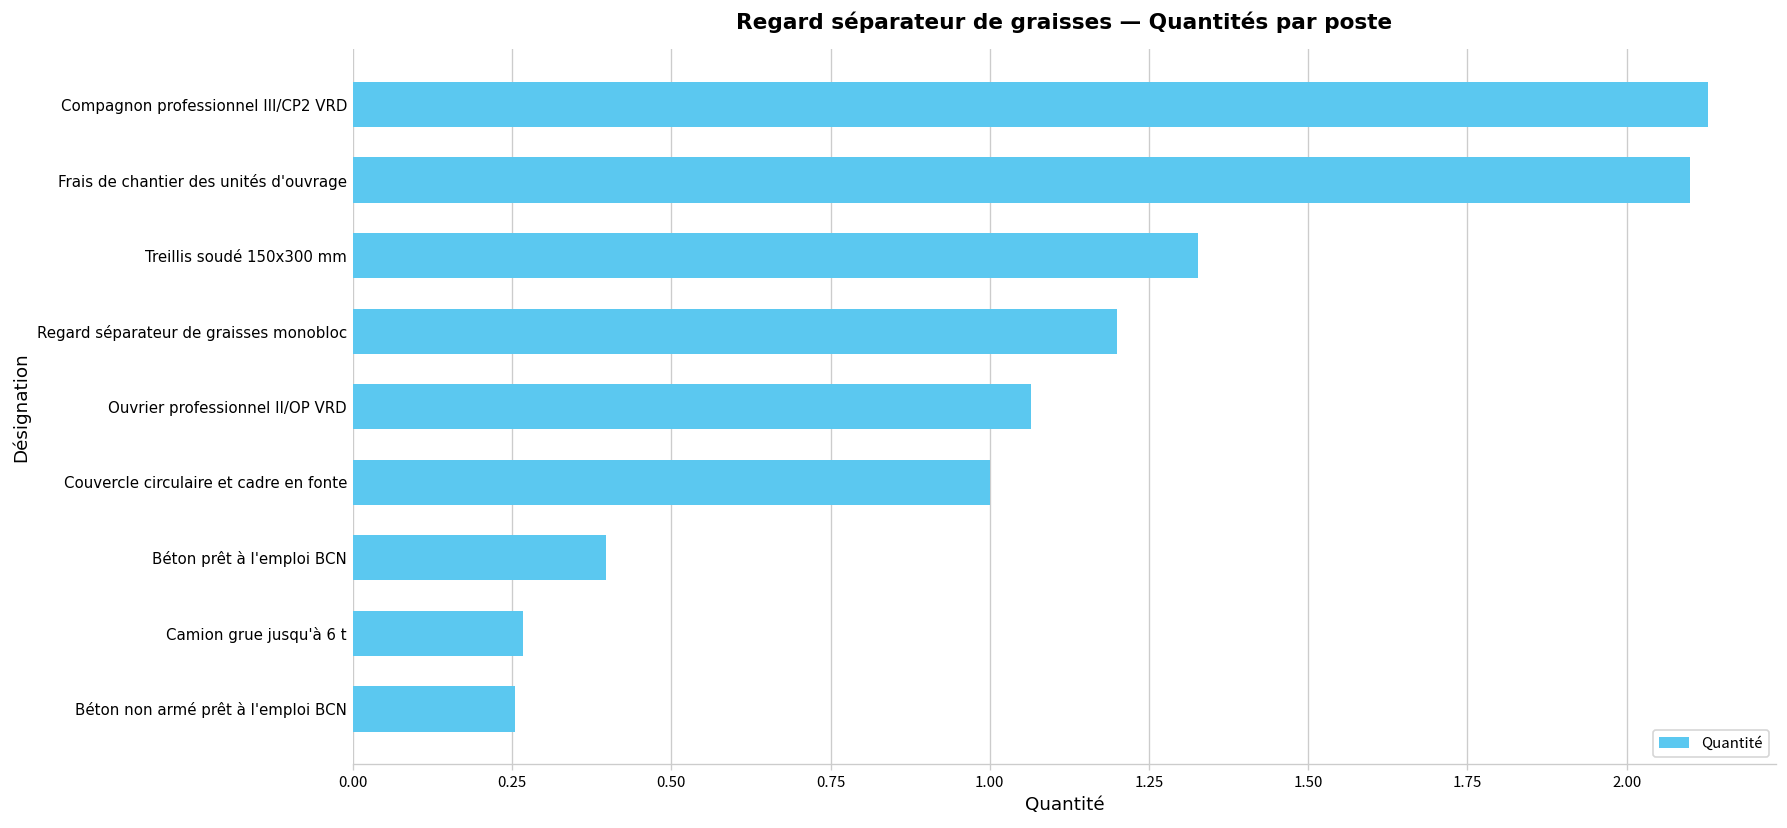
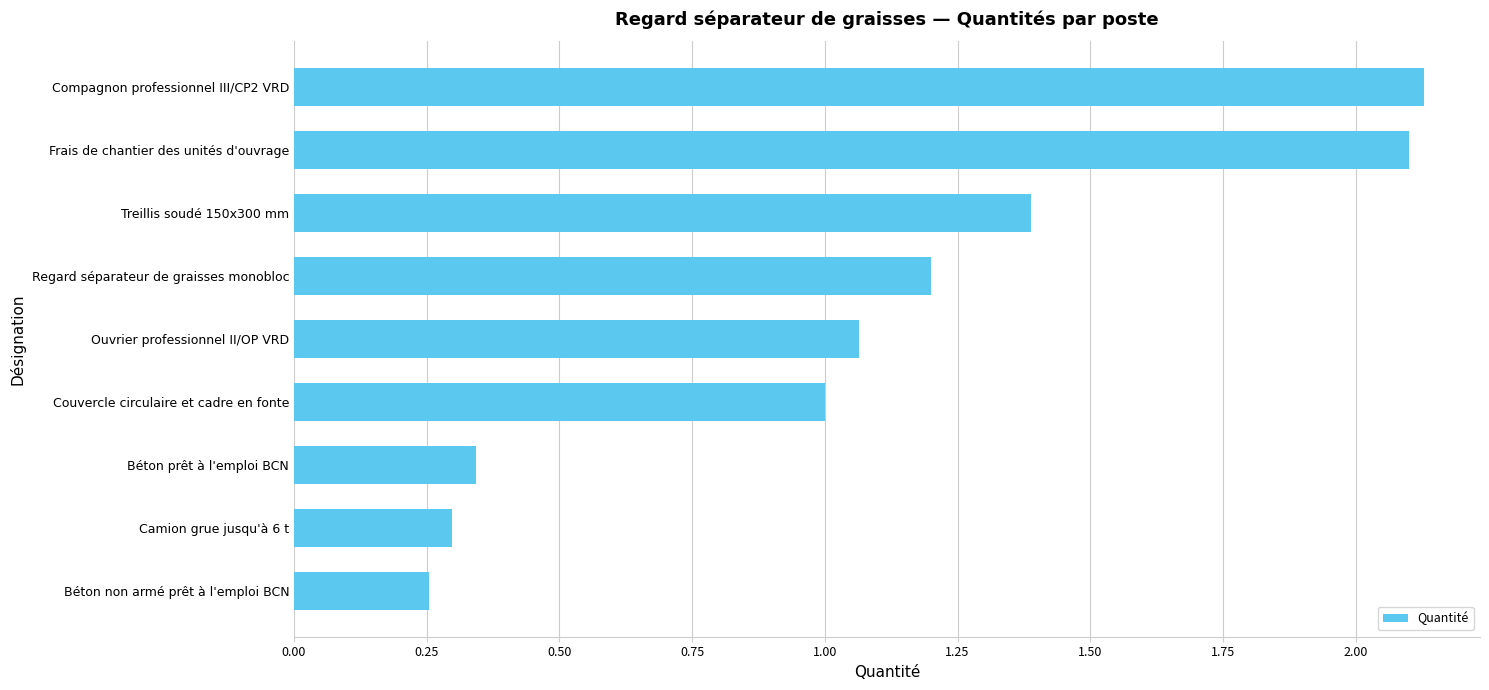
Treillis soudé 150x300 mm: 1.33 -> 1.39
Béton prêt à l'emploi BCN: 0.40 -> 0.34
Camion grue jusqu'à 6 t: 0.27 -> 0.30
